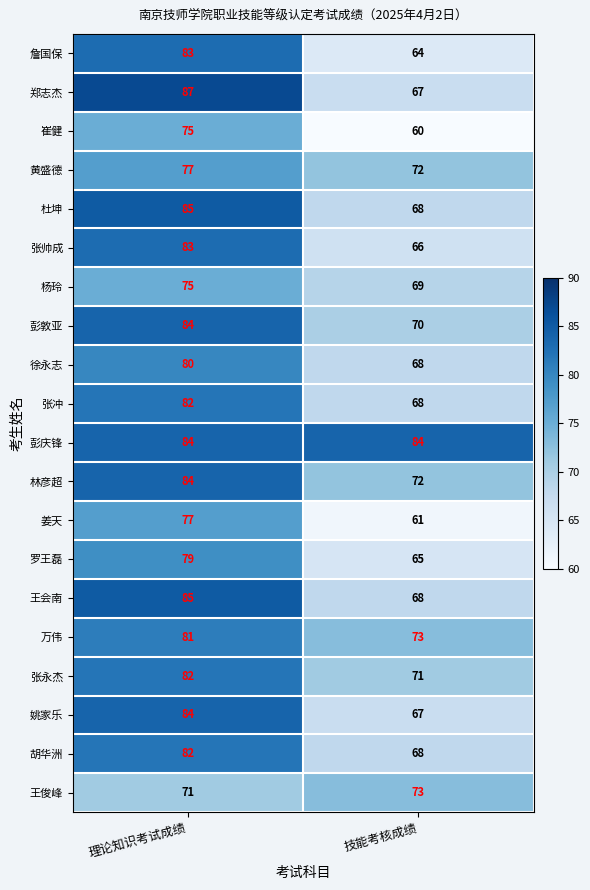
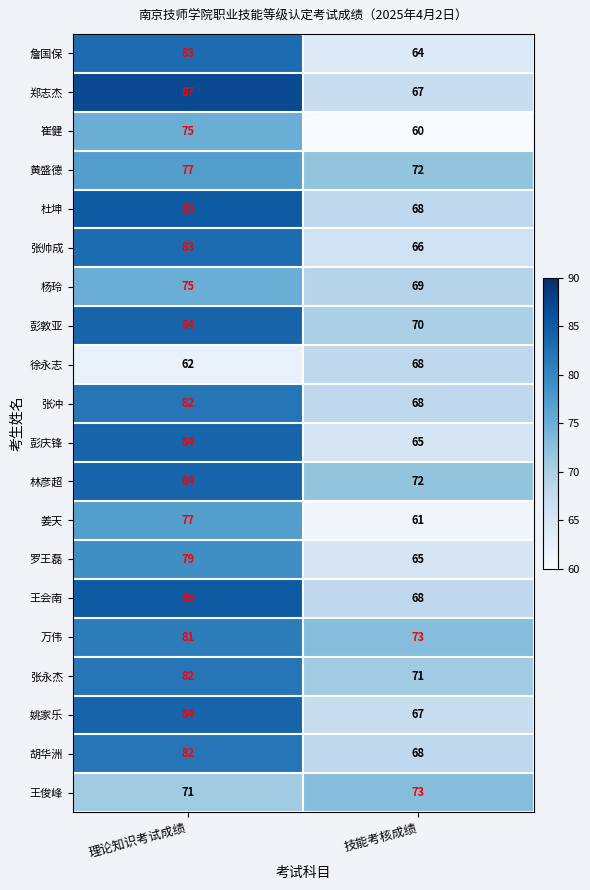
徐永志, 理论知识考试成绩: 80 -> 62
彭庆锋, 技能考核成绩: 84 -> 65
